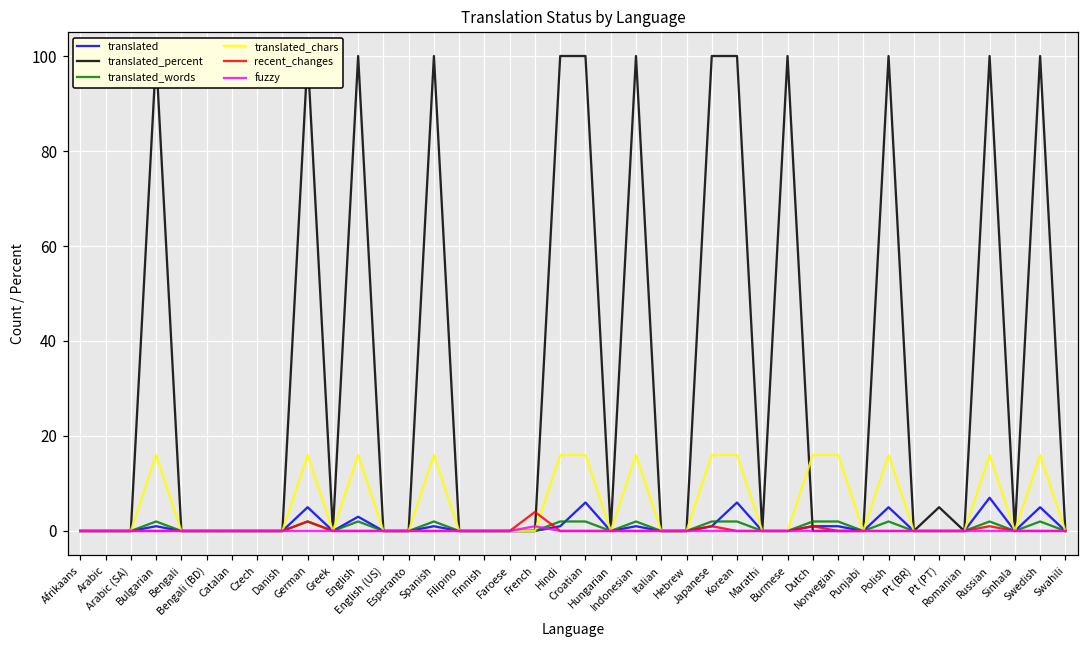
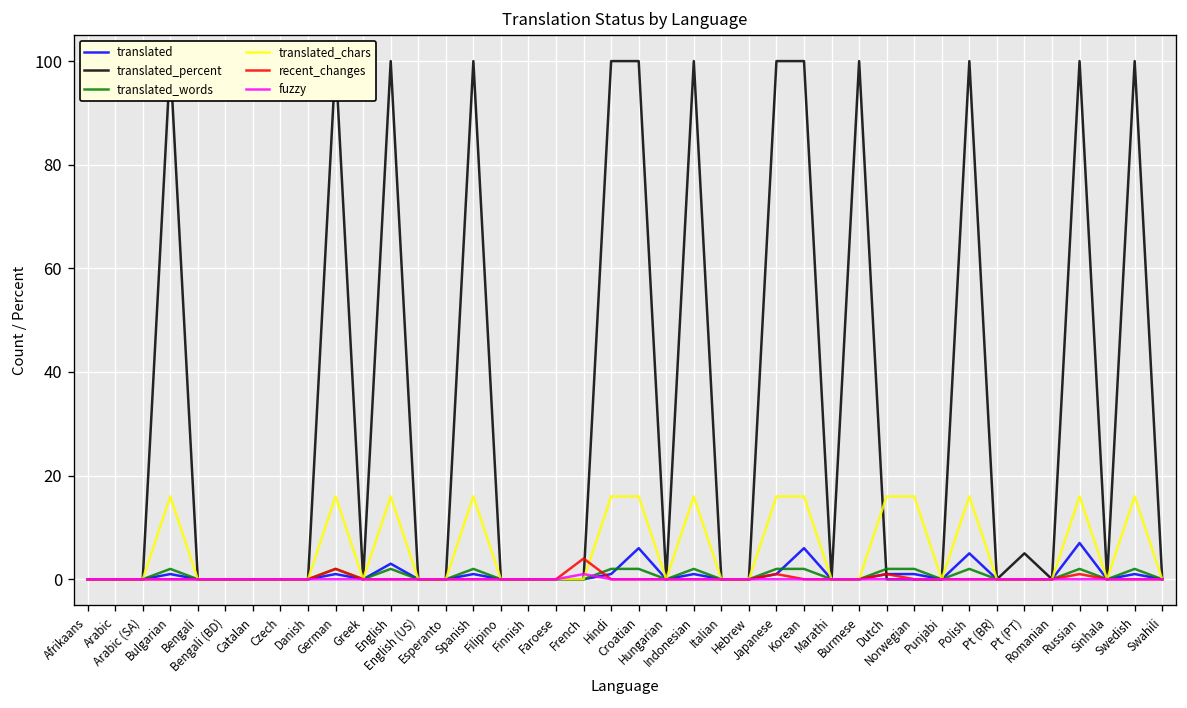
translated, German: 5 -> 1
translated, Swedish: 5 -> 1
